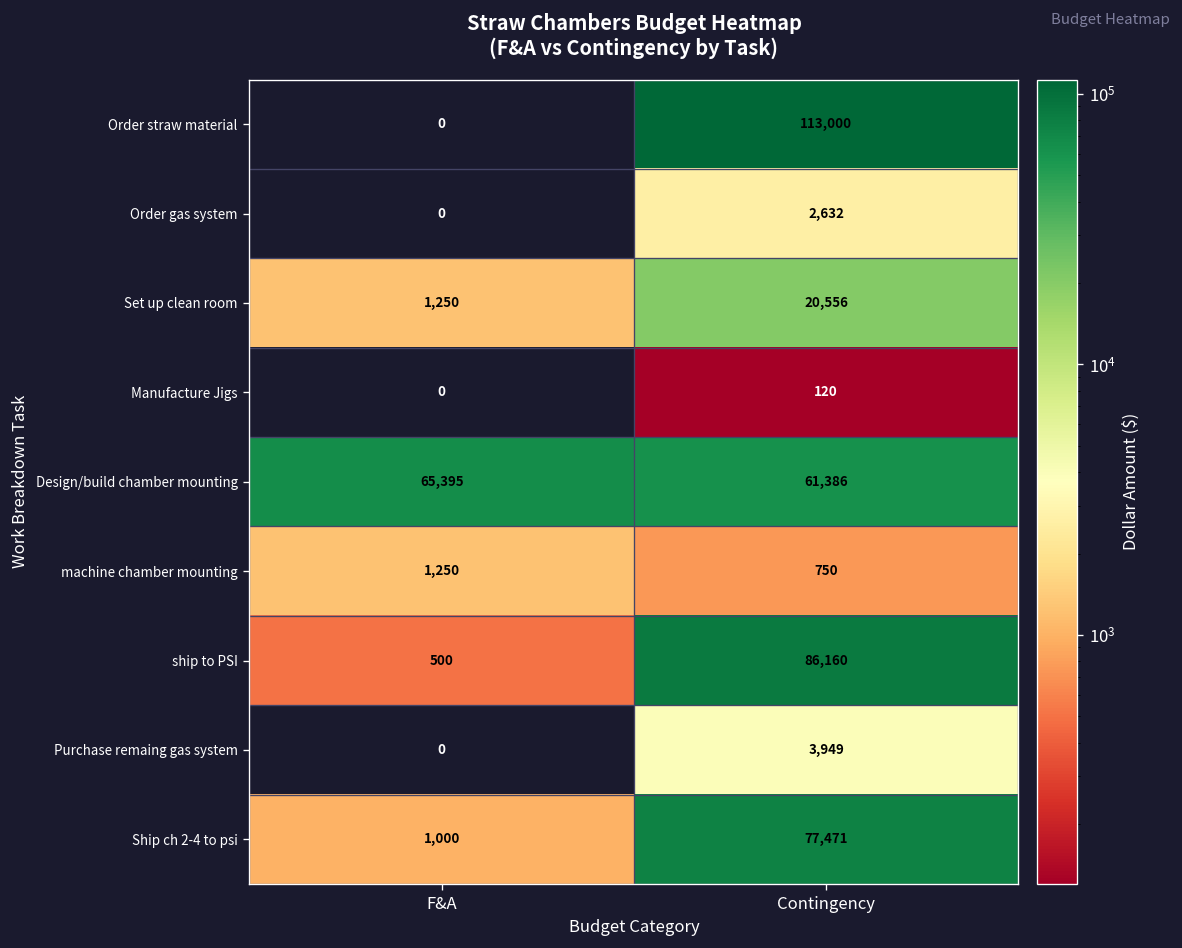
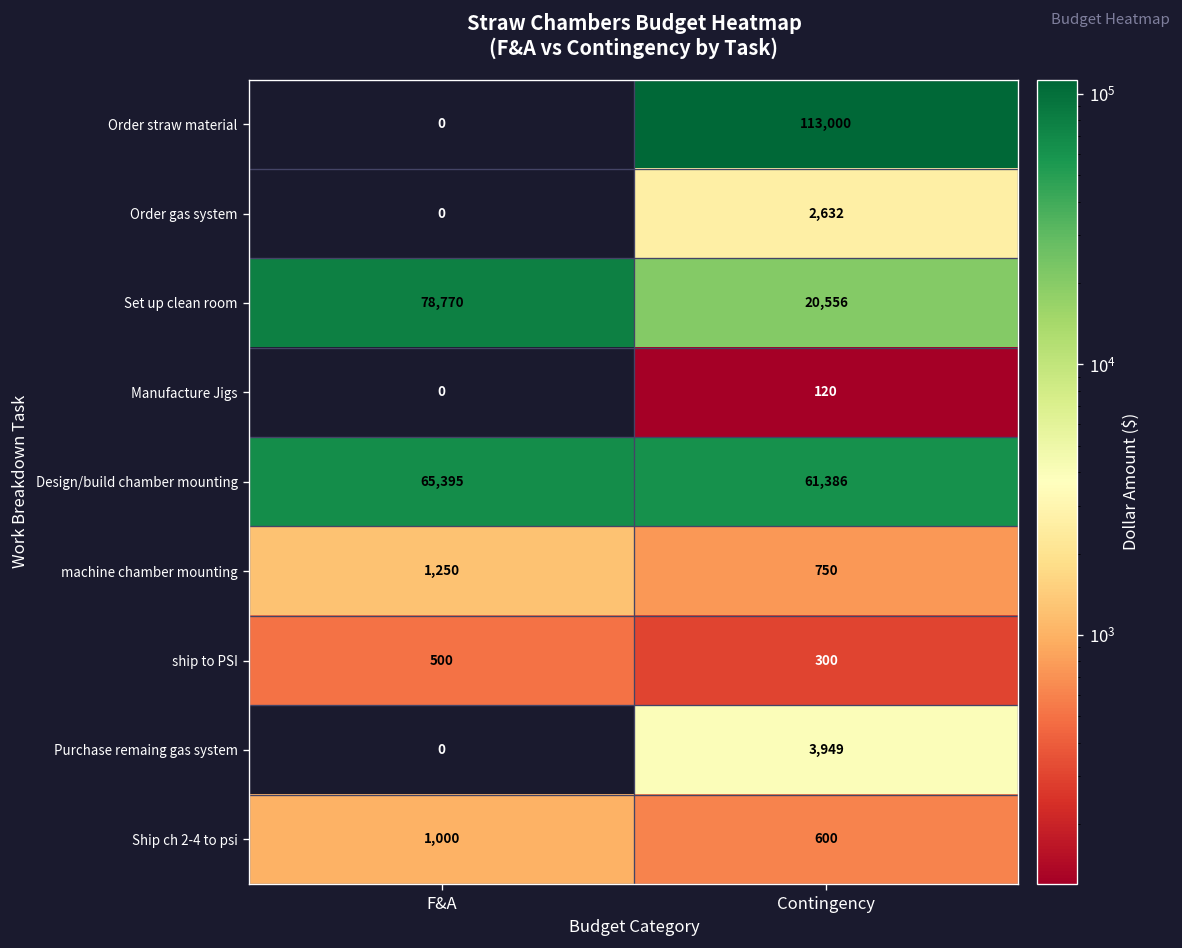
Set up clean room, F&A: 1,250 -> 78,770
ship to PSI, Contingency: 86,160 -> 300
Ship ch 2-4 to psi, Contingency: 77,471 -> 600
